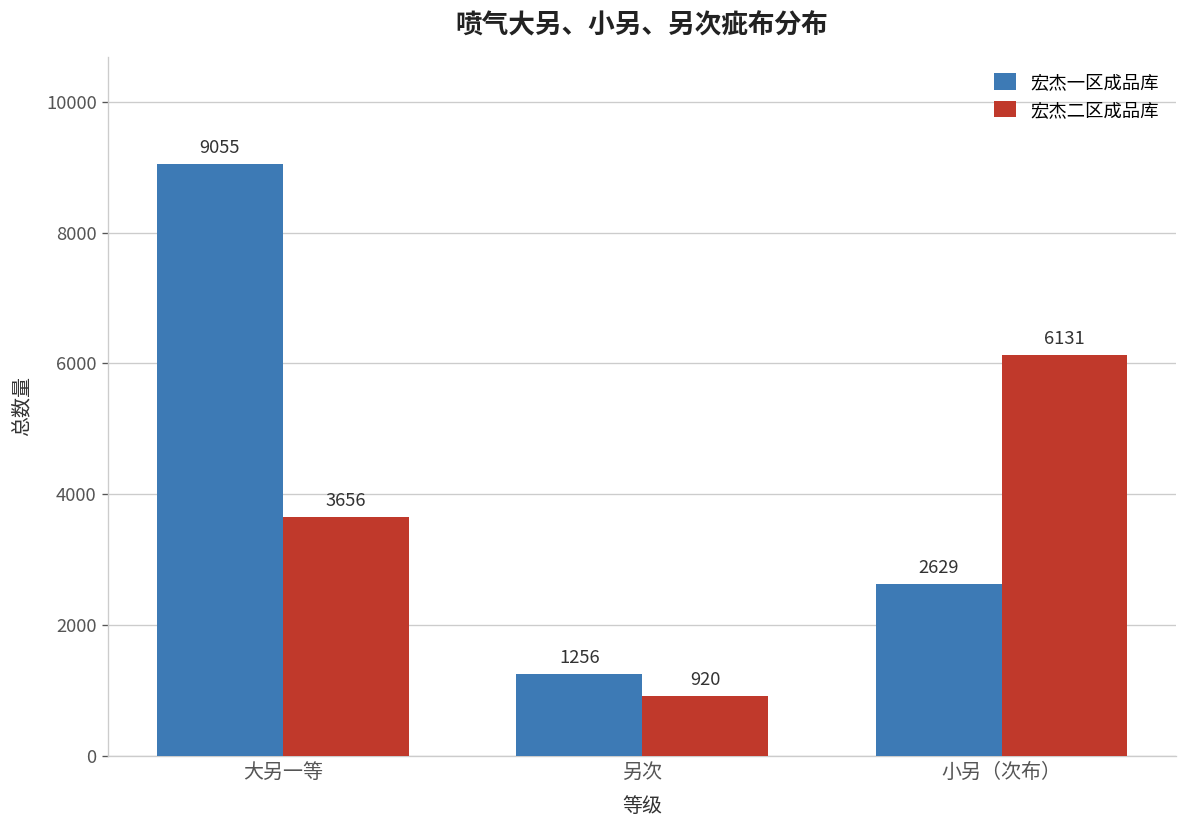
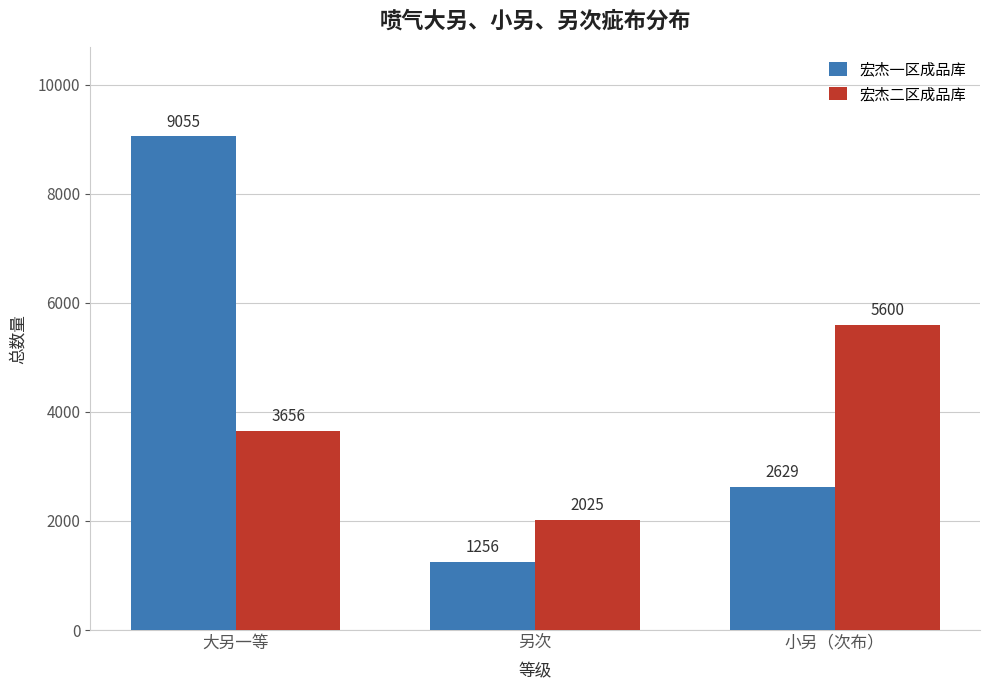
宏杰二区成品库, 另次: 920 -> 2025
宏杰二区成品库, 小另（次布）: 6131 -> 5600
